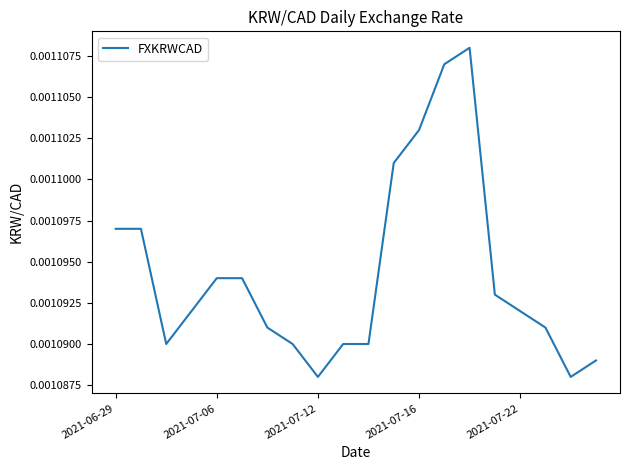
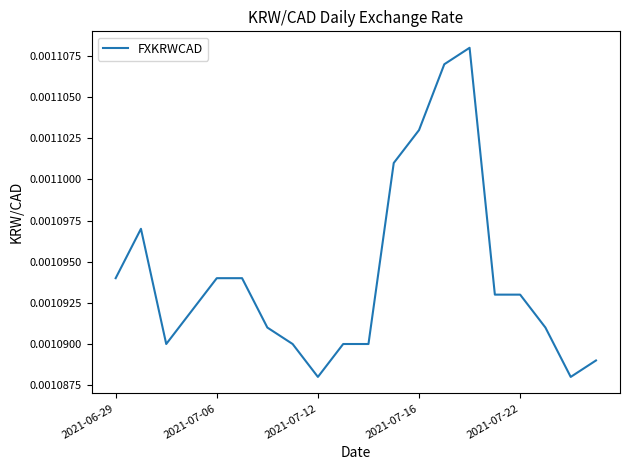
2021-06-29: 0.001097 -> 0.001094
2021-07-22: 0.001092 -> 0.001093
